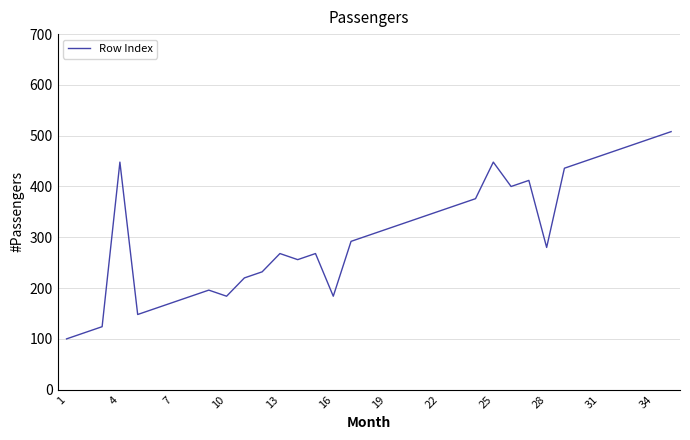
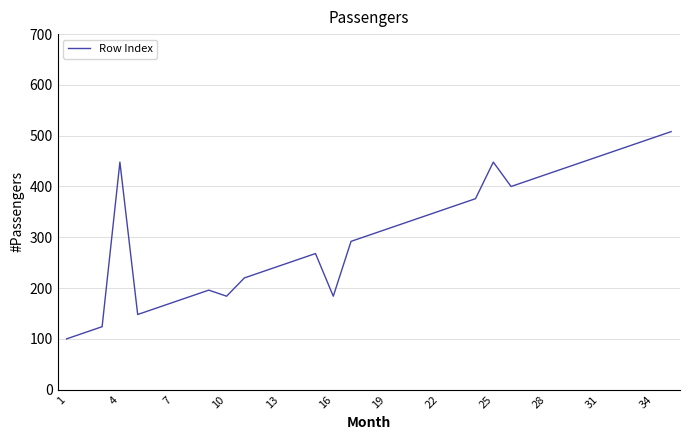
13: 270 -> 240
28: 280 -> 420
